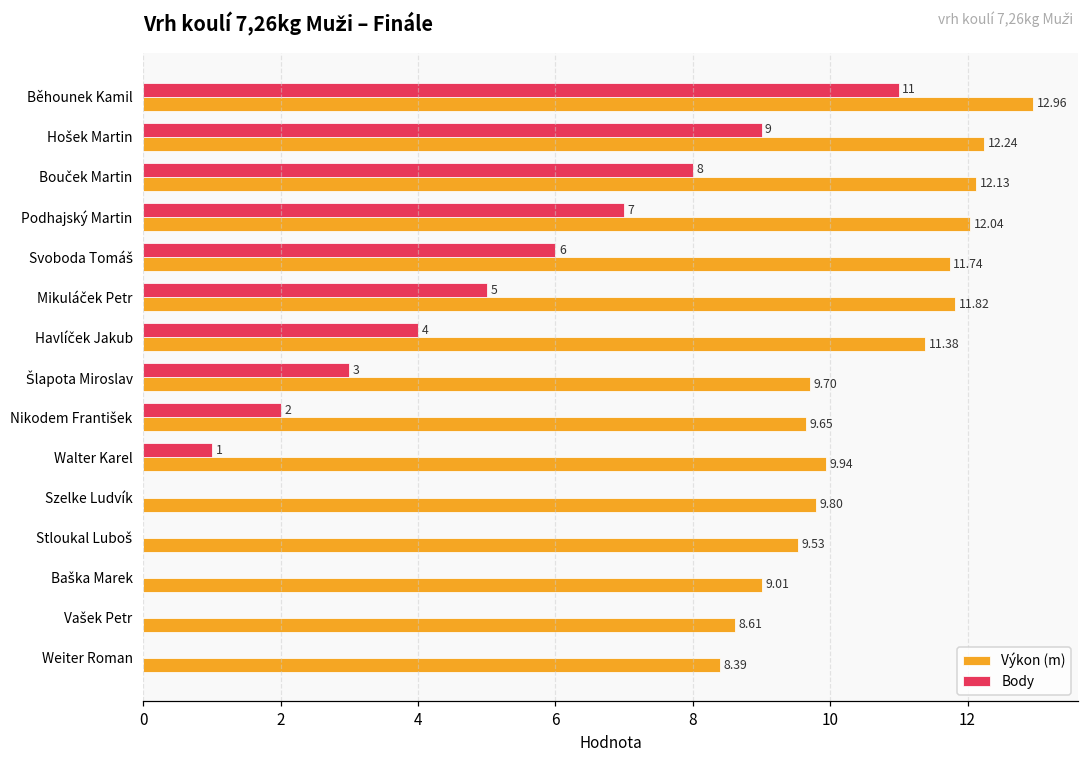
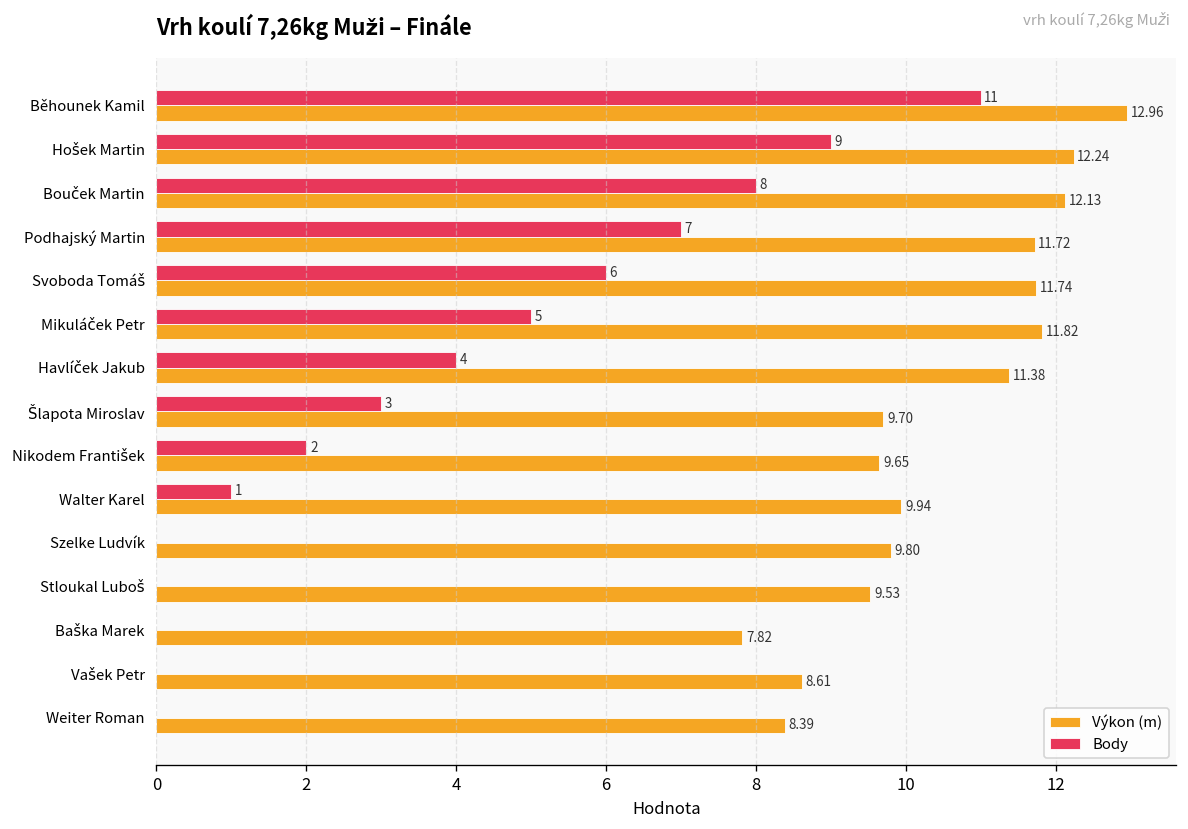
Výkon (m), Podhajský Martin: 12.04 -> 11.72
Výkon (m), Baška Marek: 9.01 -> 7.82
